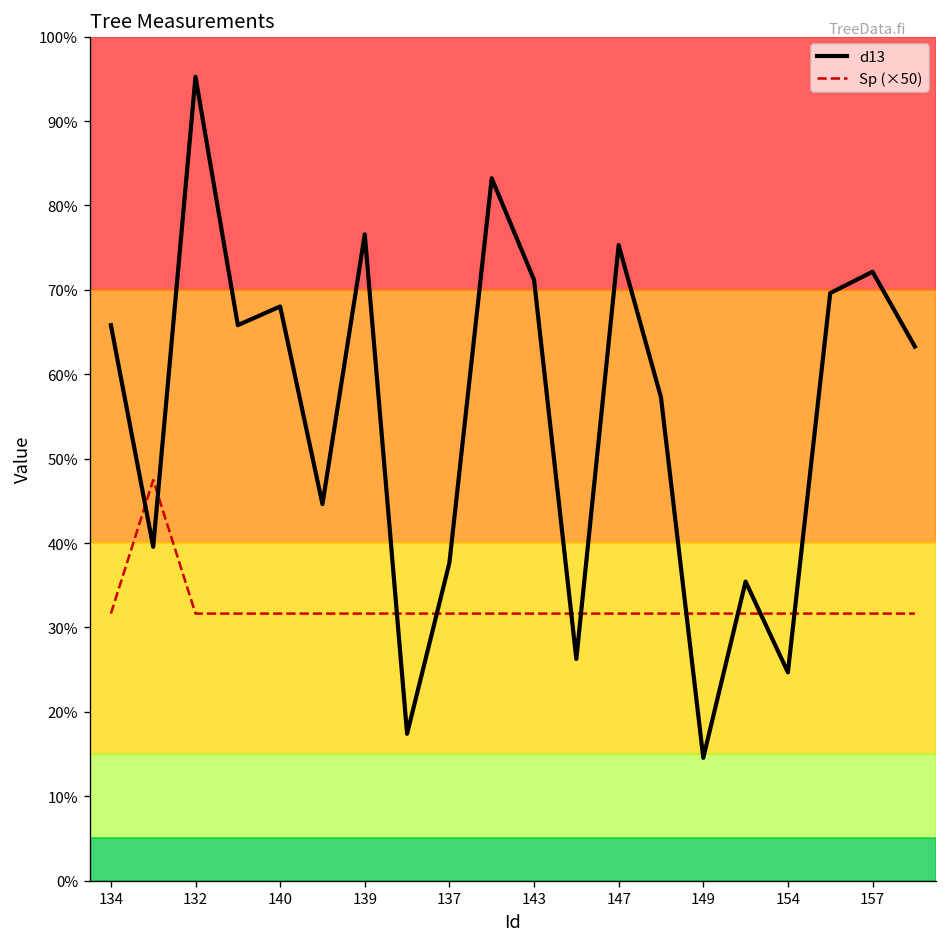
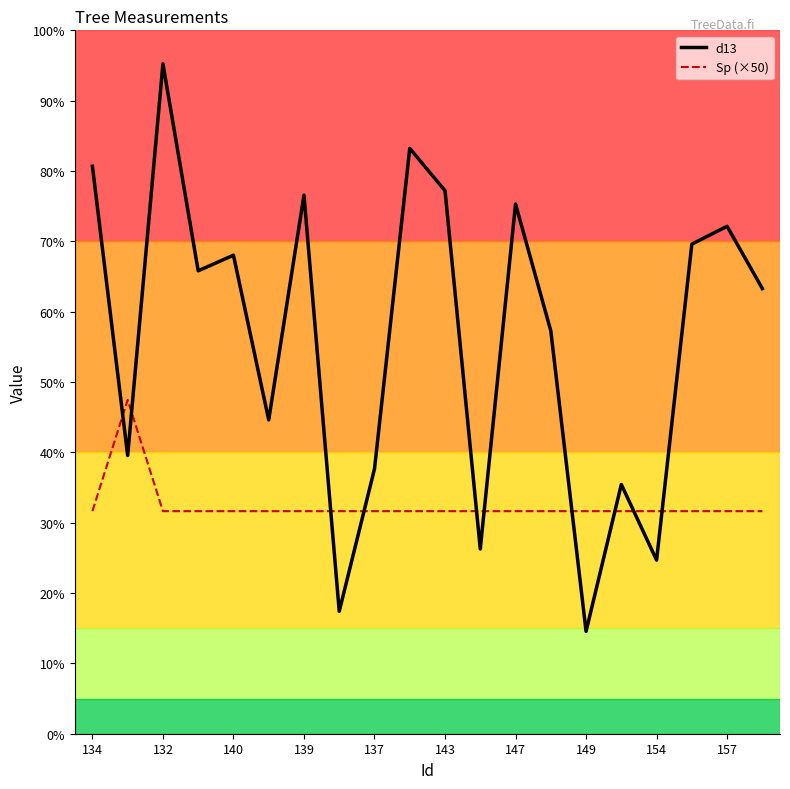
d13, 134: 66% -> 81%
d13, 143: 71% -> 77%
